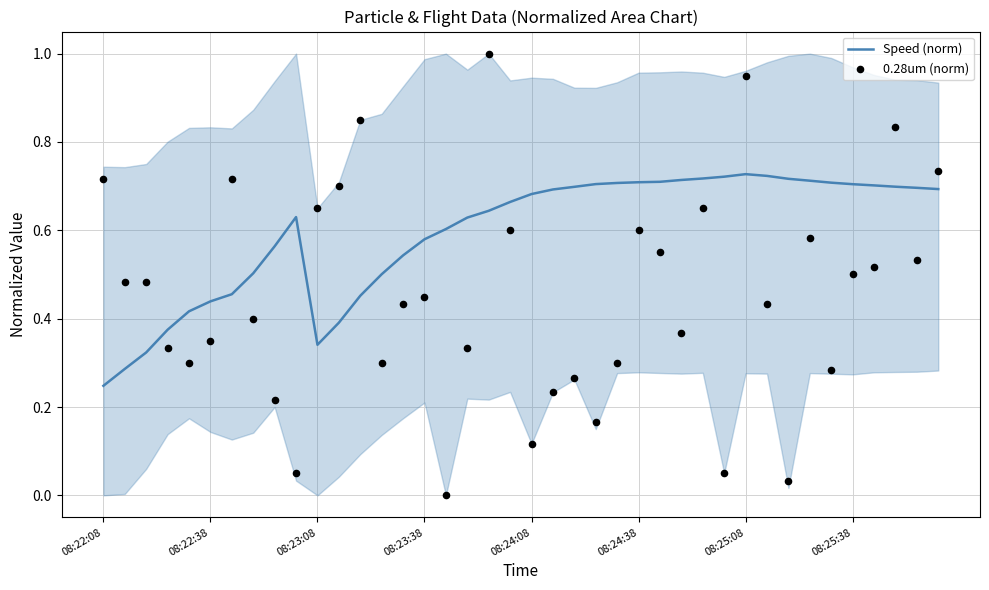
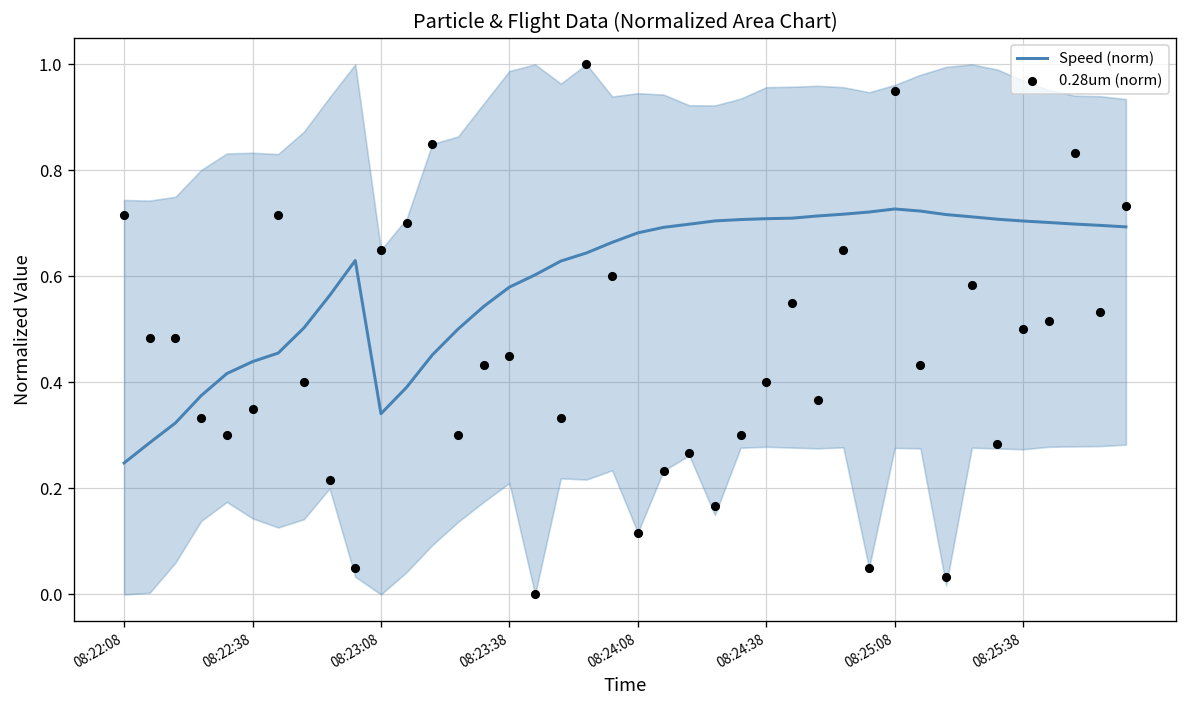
0.28um (norm), 08:24:38: 0.60 -> 0.40
